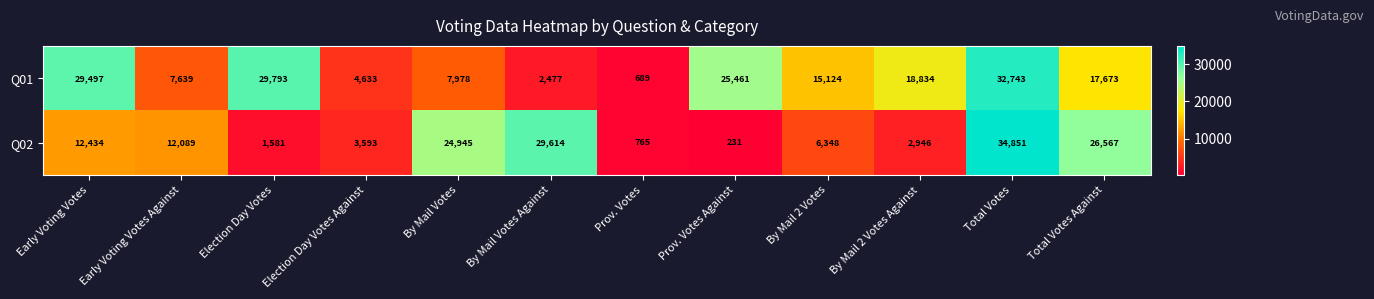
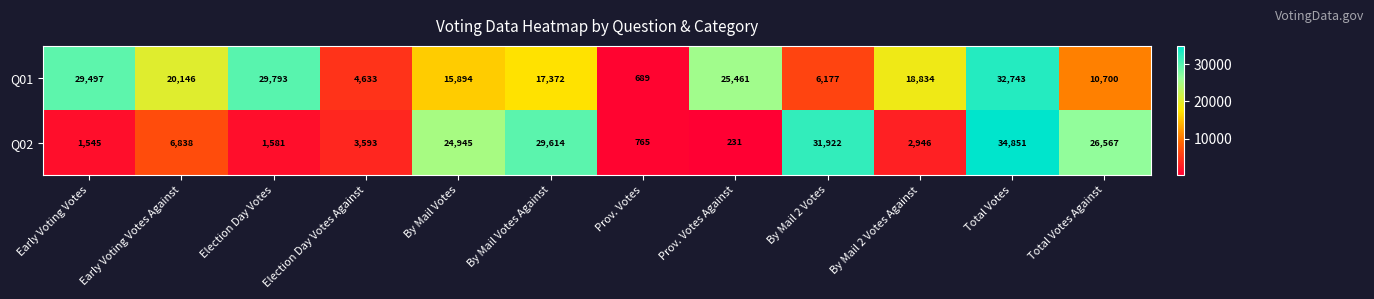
Q01, Early Voting Votes Against: 7,639 -> 20,146
Q01, By Mail Votes: 7,978 -> 15,894
Q01, By Mail Votes Against: 2,477 -> 17,372
Q01, By Mail 2 Votes: 15,124 -> 6,177
Q01, Total Votes Against: 17,673 -> 10,700
Q02, Early Voting Votes: 12,434 -> 1,545
Q02, Early Voting Votes Against: 12,089 -> 6,838
Q02, By Mail 2 Votes: 6,348 -> 31,922
